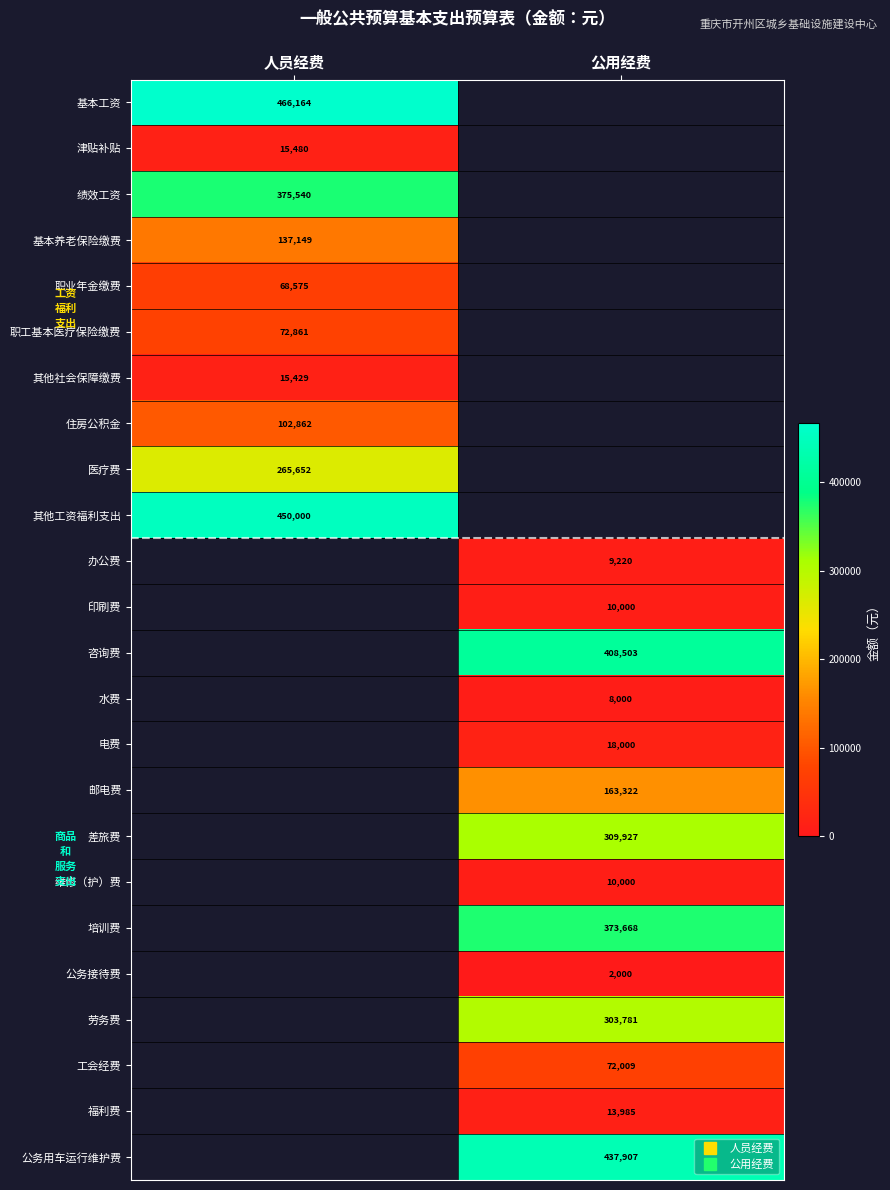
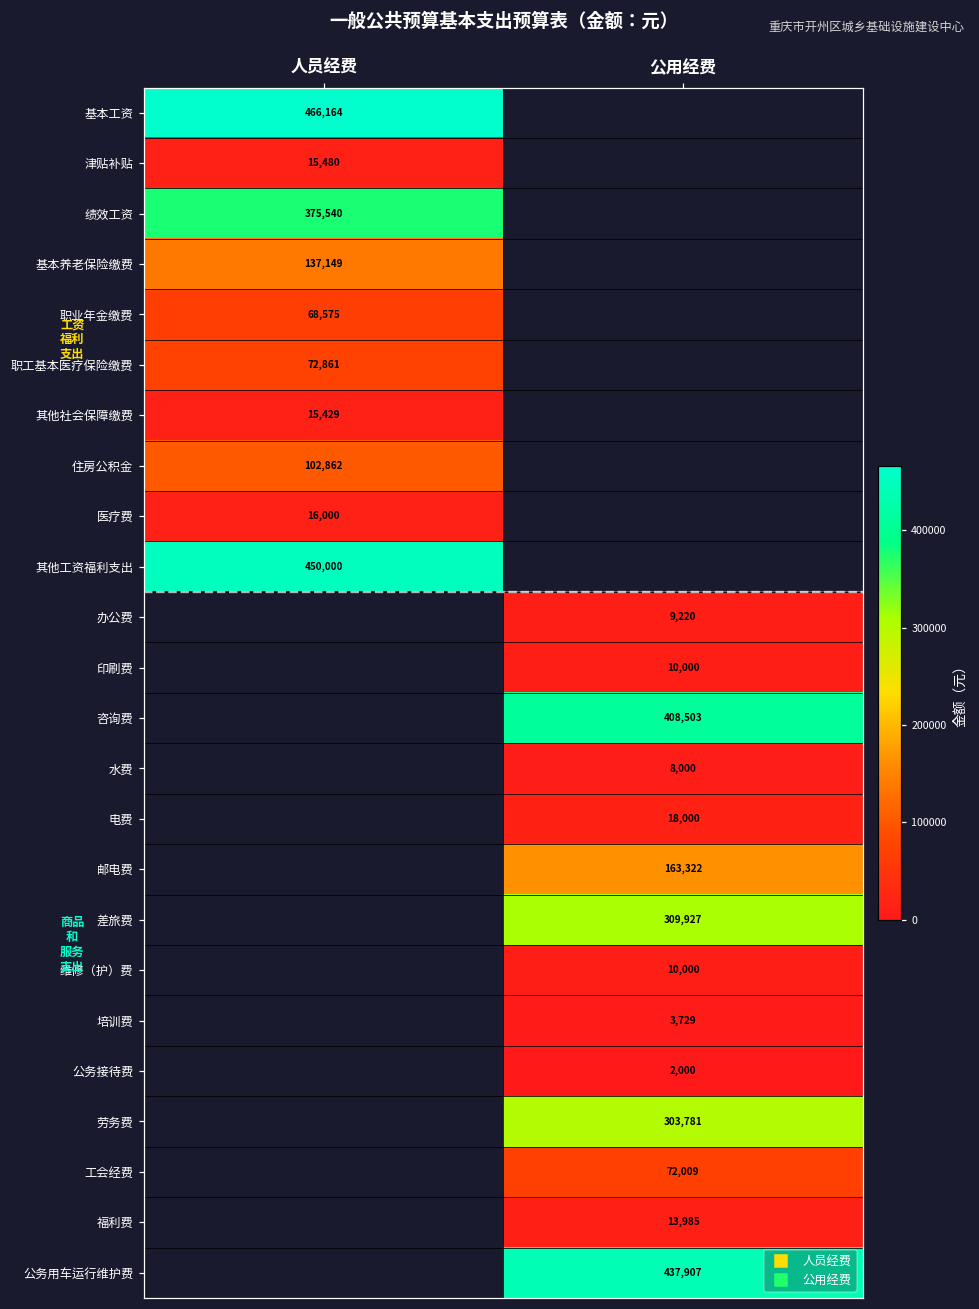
医疗费, 人员经费: 265,652 -> 16,000
培训费, 公用经费: 373,668 -> 3,729
